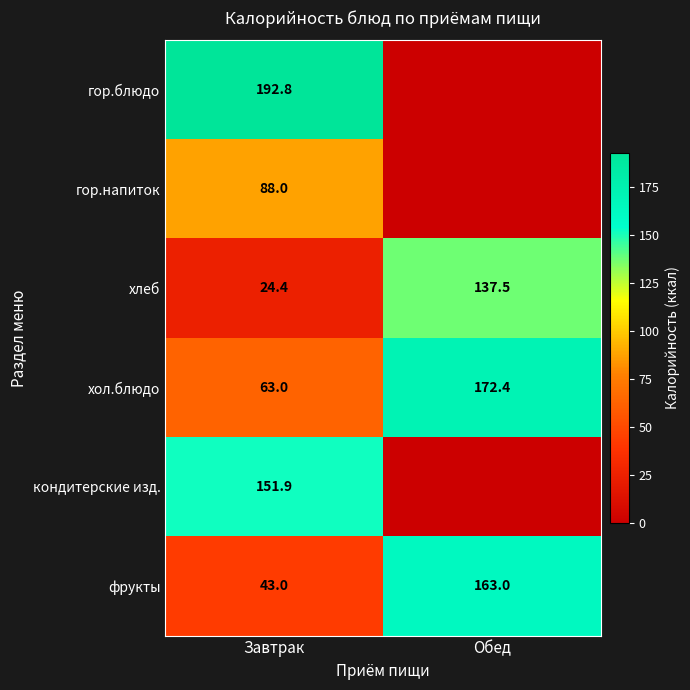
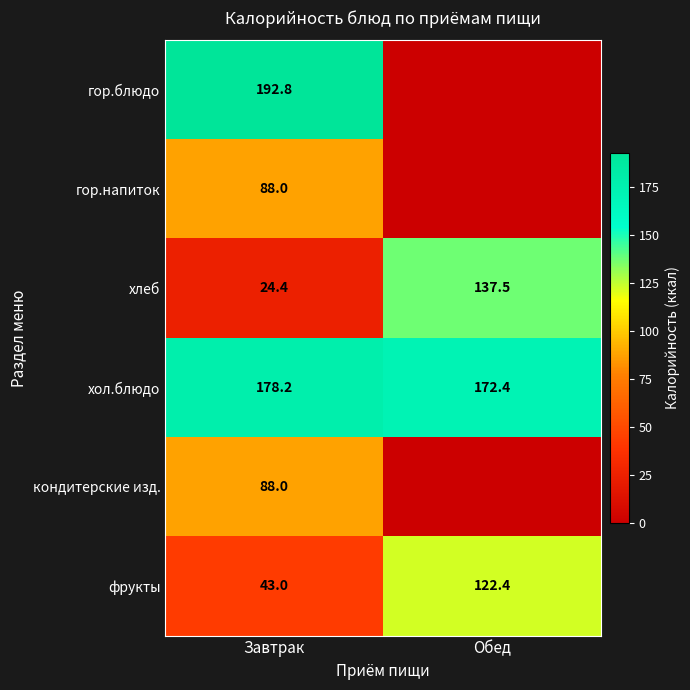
хол.блюдо, Завтрак: 63.0 -> 178.2
кондитерские изд., Завтрак: 151.9 -> 88.0
фрукты, Обед: 163.0 -> 122.4
